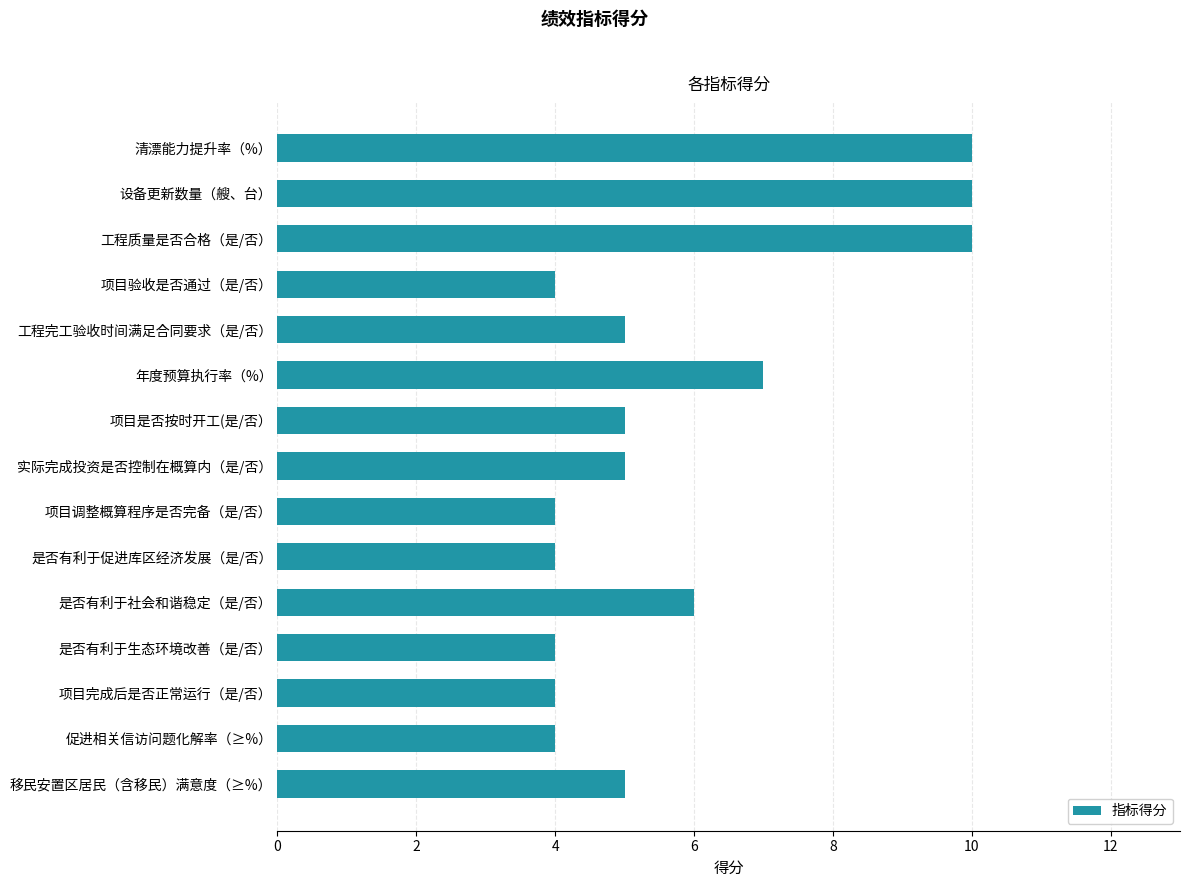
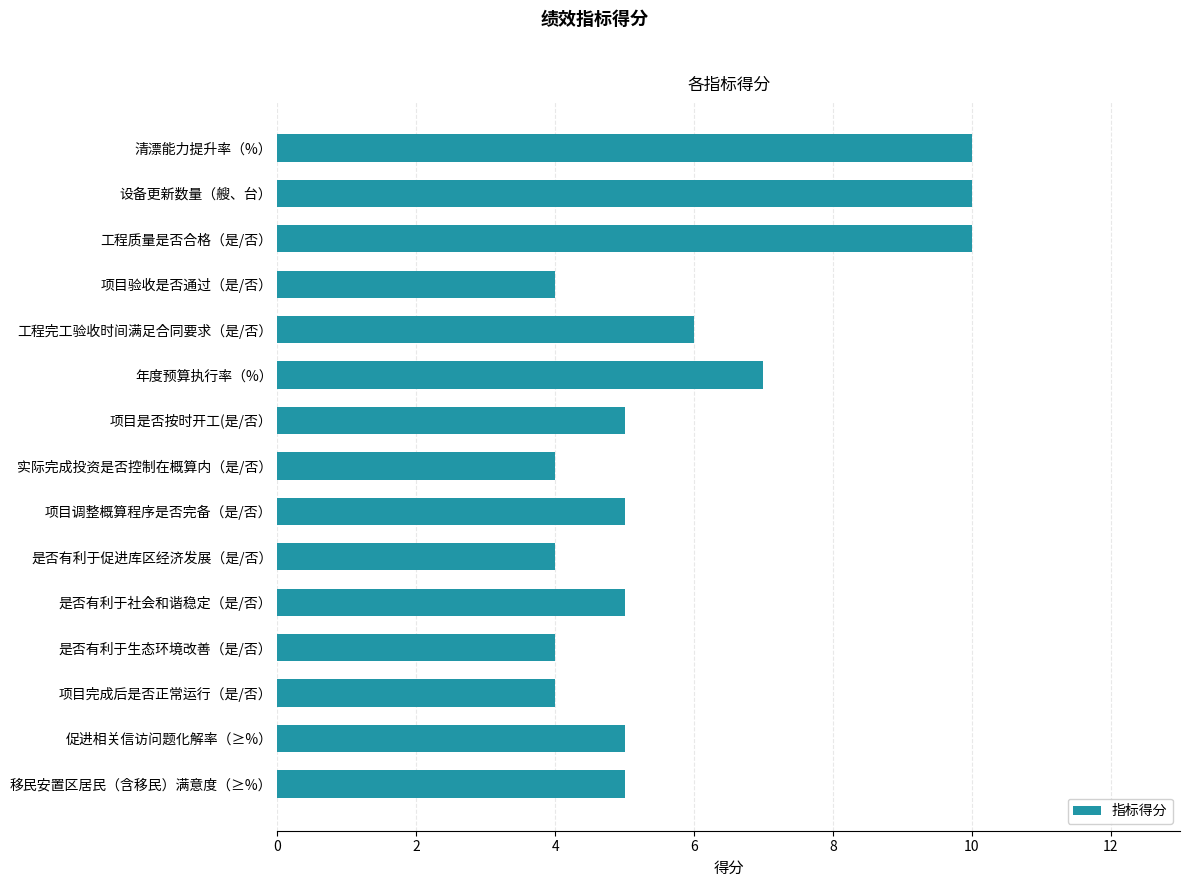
工程完工验收时间满足合同要求（是/否）: 5 -> 6
实际完成投资是否控制在概算内（是/否）: 5 -> 4
项目调整概算程序是否完备（是/否）: 4 -> 5
是否有利于社会和谐稳定（是/否）: 6 -> 5
促进相关信访问题化解率（≥%）: 4 -> 5
